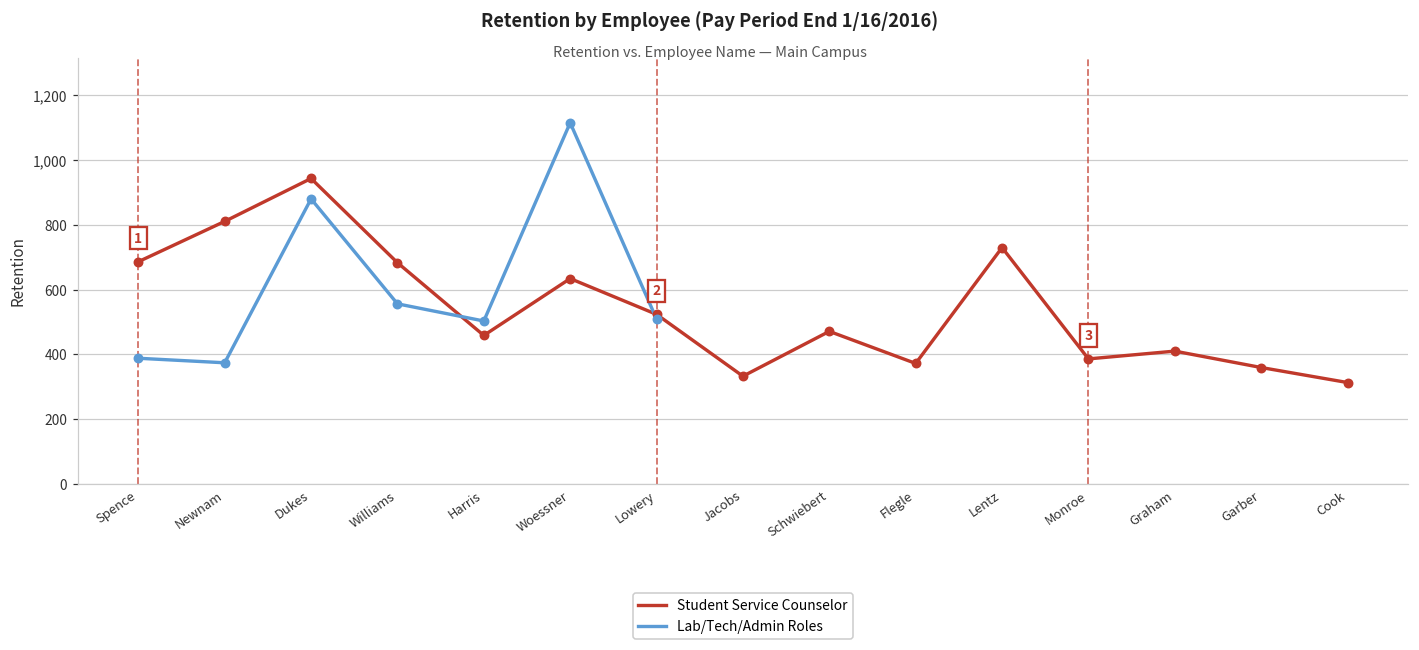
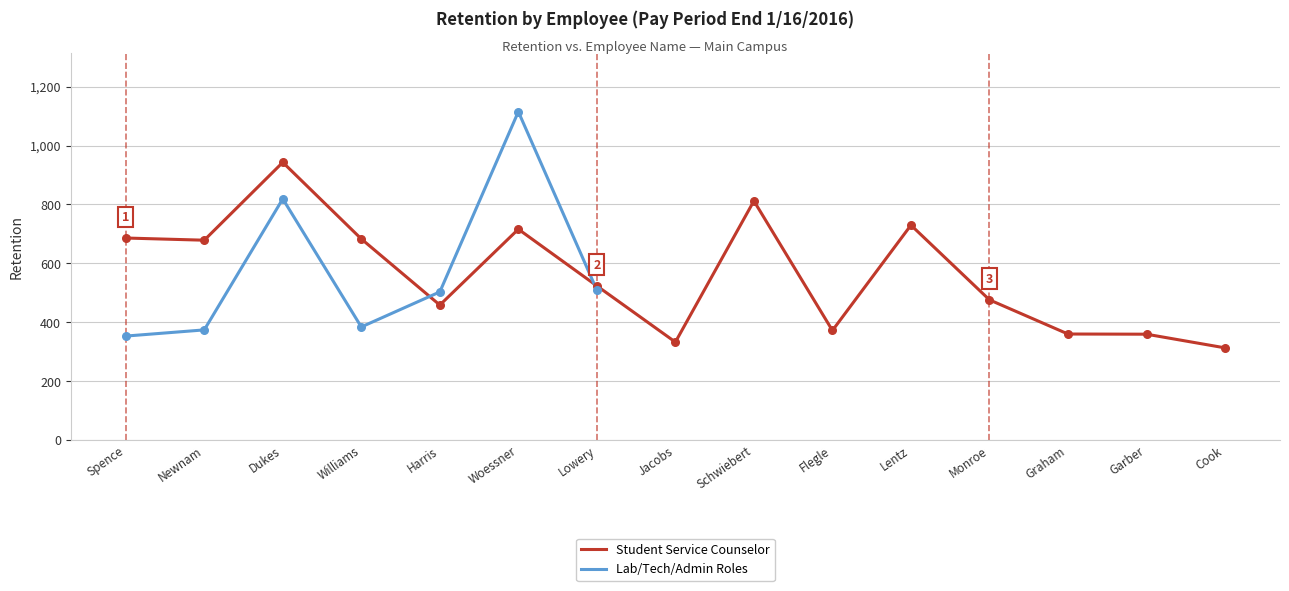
Lab/Tech/Admin Roles, Spence: 390 -> 350
Student Service Counselor, Newnam: 810 -> 680
Lab/Tech/Admin Roles, Dukes: 880 -> 820
Lab/Tech/Admin Roles, Williams: 560 -> 380
Student Service Counselor, Woessner: 630 -> 720
Student Service Counselor, Schwiebert: 470 -> 810
Student Service Counselor, Monroe: 390 -> 480
Student Service Counselor, Graham: 410 -> 360
